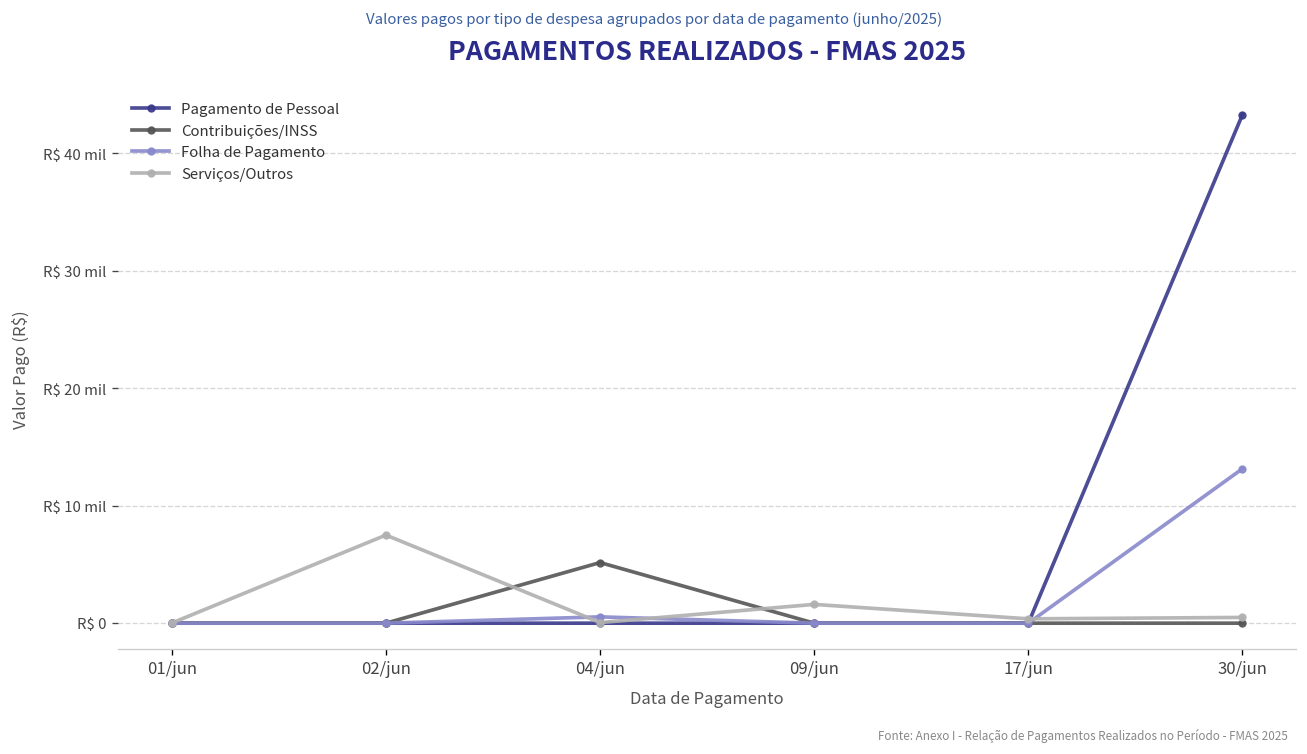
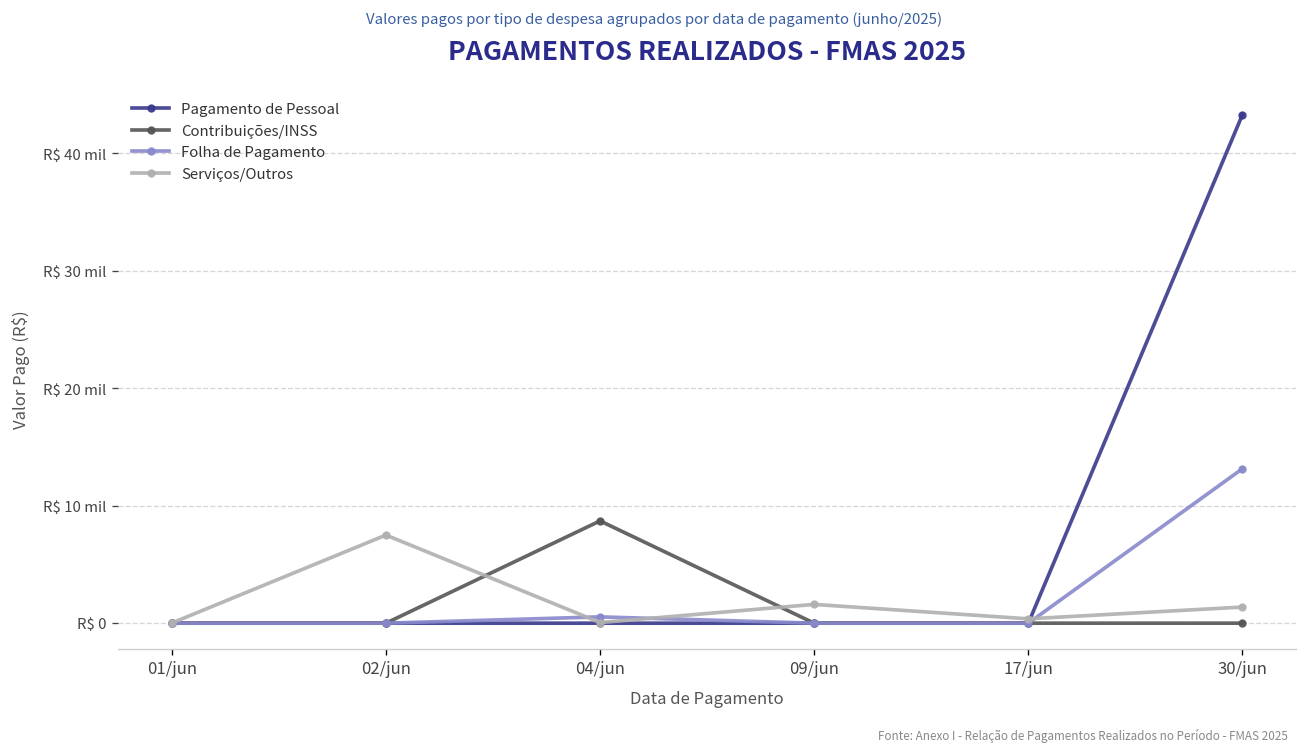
Contribuições/INSS, 04/jun: R$ 5 mil -> R$ 9 mil
Serviços/Outros, 30/jun: R$ 0 mil -> R$ 1 mil
